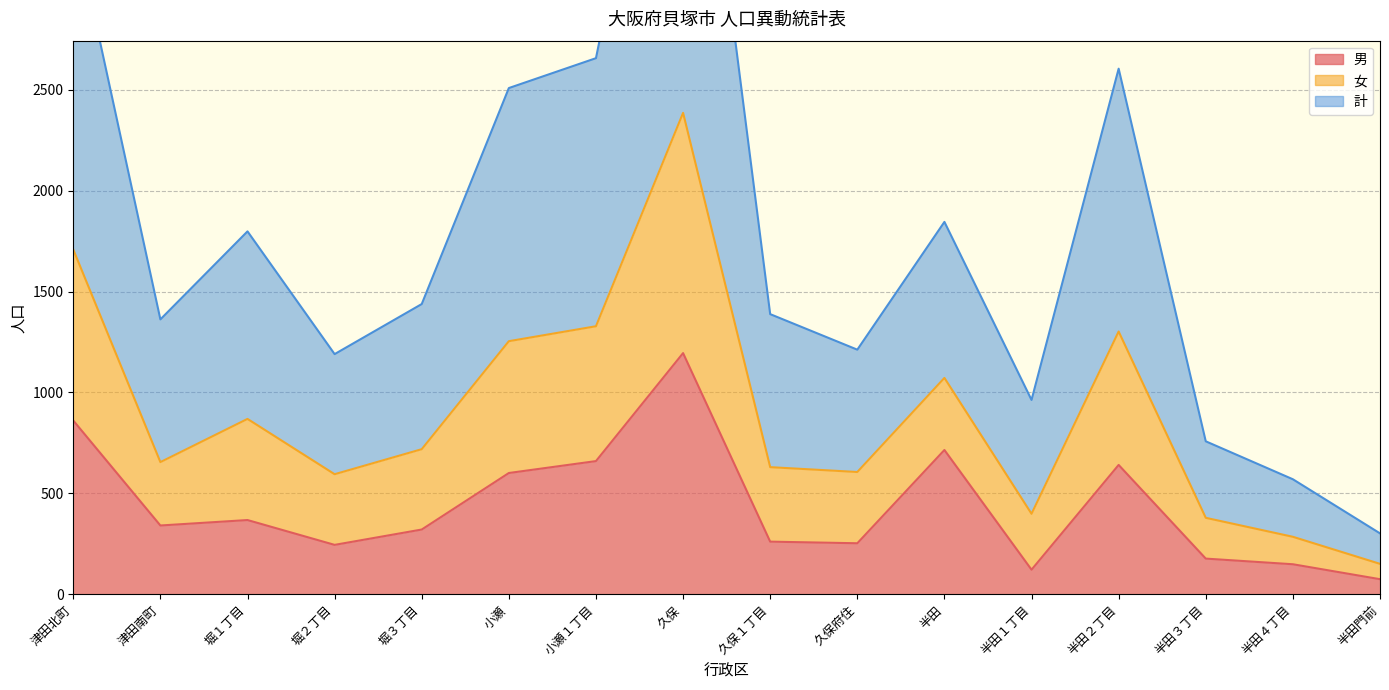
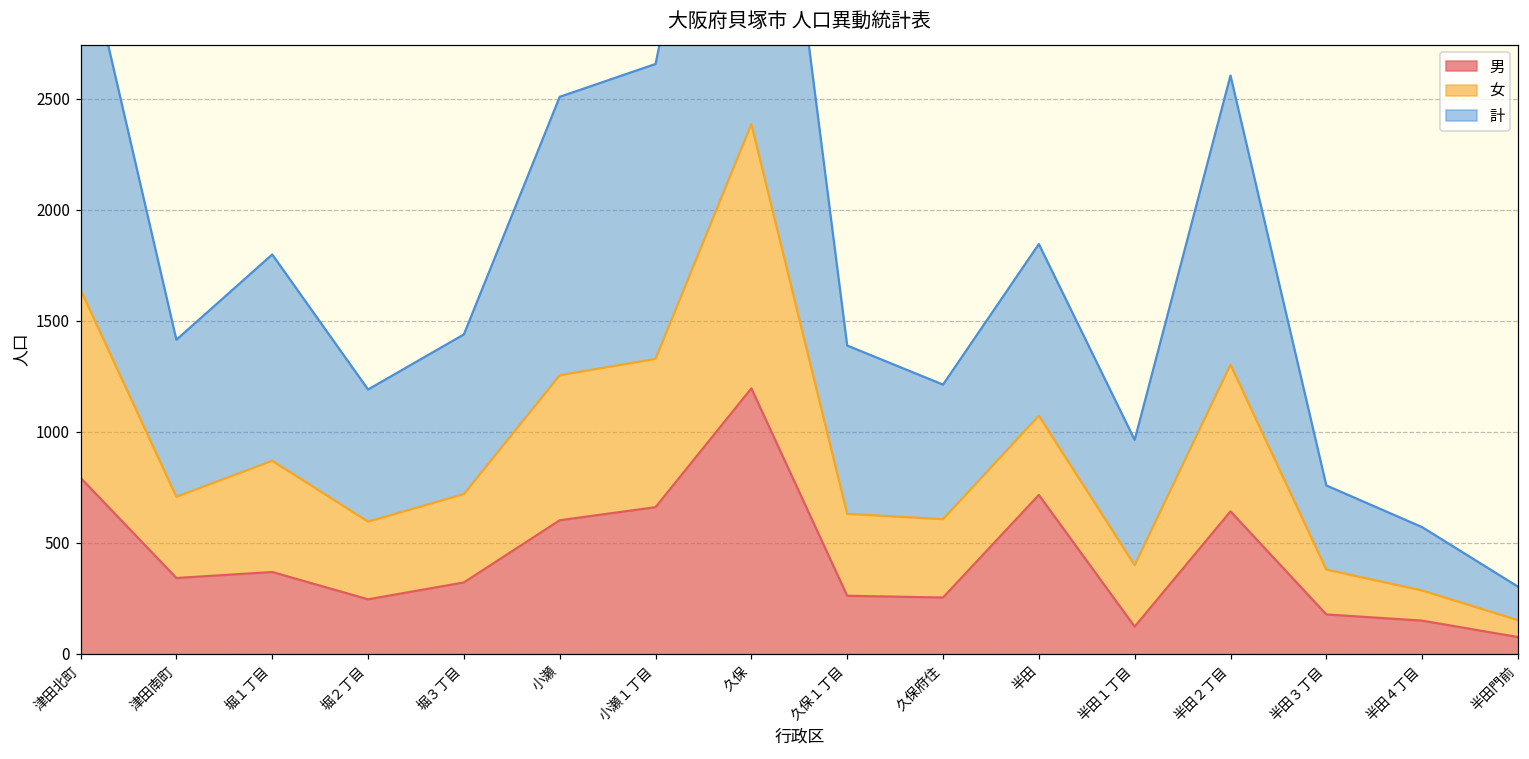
男, 津田北町: 860 -> 790
女, 津田南町: 310 -> 370
